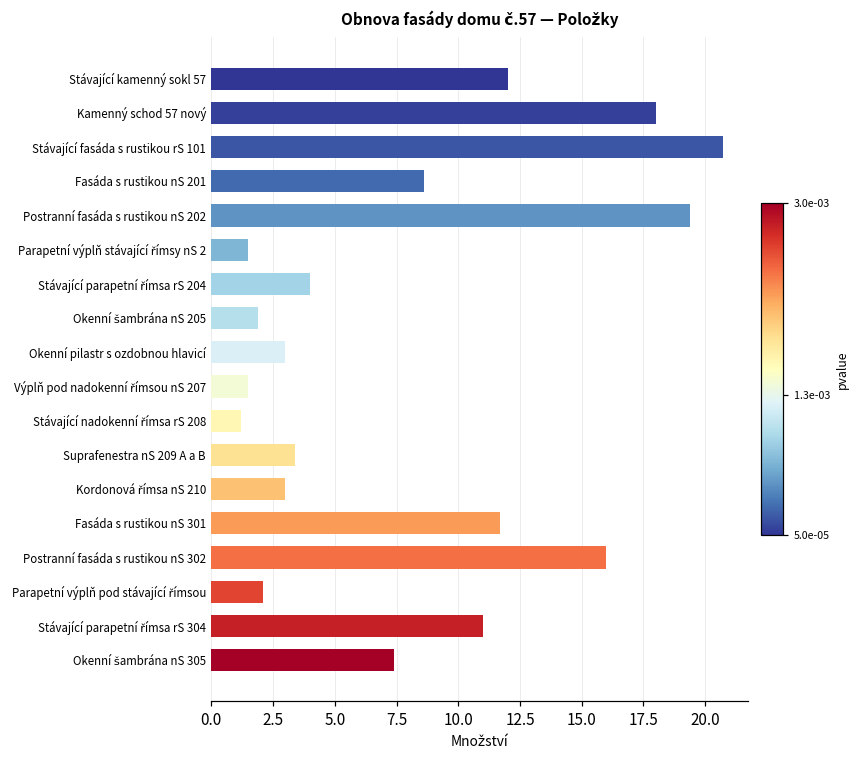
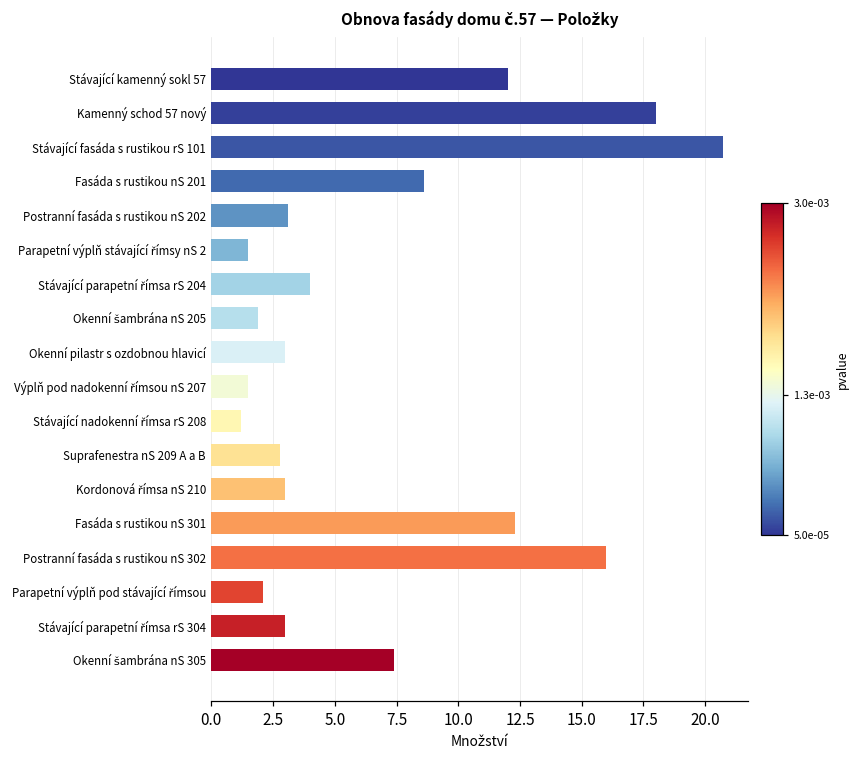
Postranní fasáda s rustikou nS 202: 19.4 -> 3.1
Suprafenestra nS 209 A a B: 3.4 -> 2.8
Fasáda s rustikou nS 301: 11.7 -> 12.3
Stávající parapetní římsa rS 304: 11 -> 3
